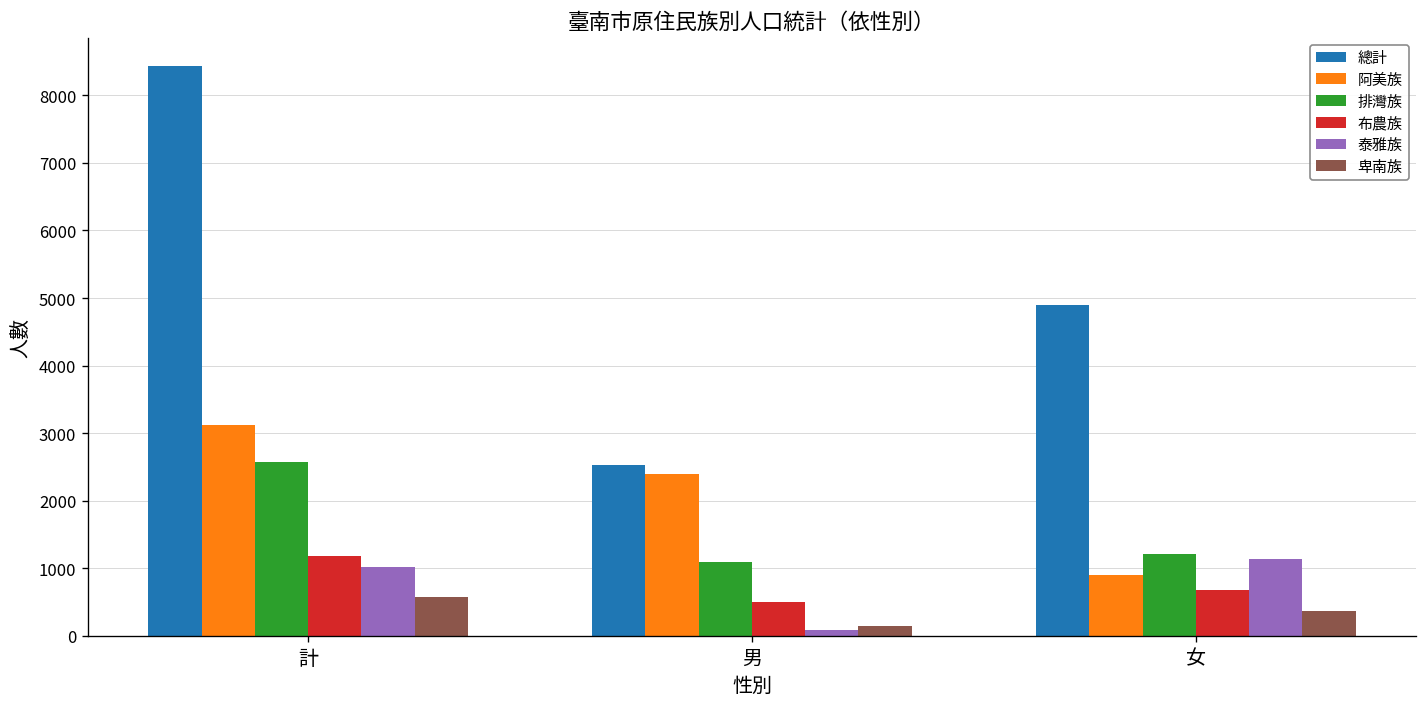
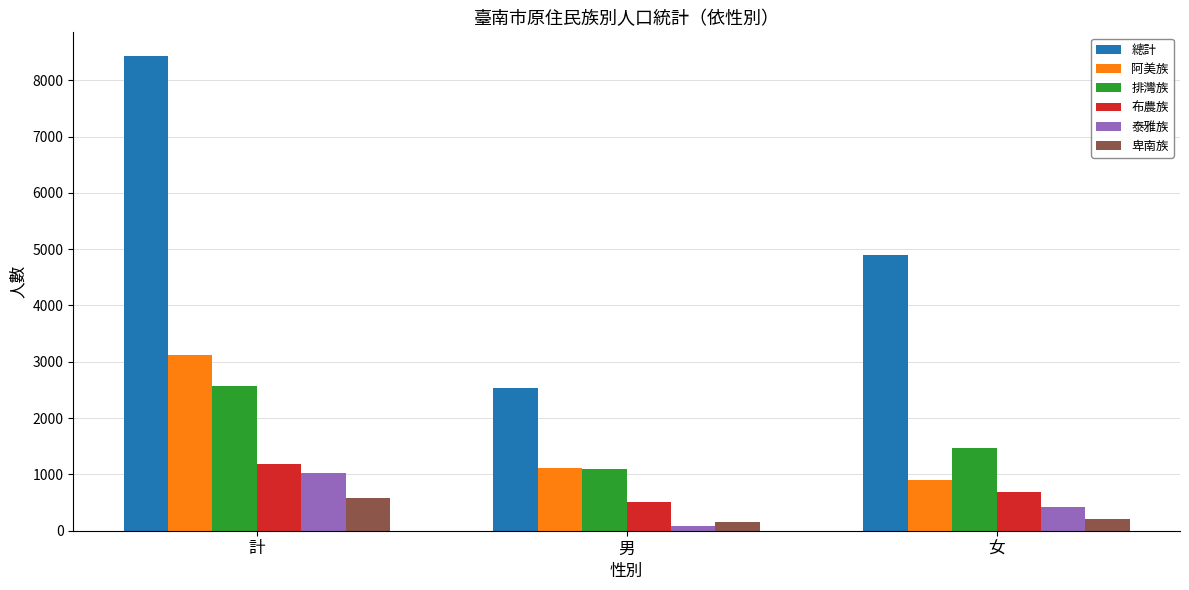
阿美族, 男: 2400 -> 1100
排灣族, 女: 1200 -> 1500
泰雅族, 女: 1100 -> 400
卑南族, 女: 400 -> 200
